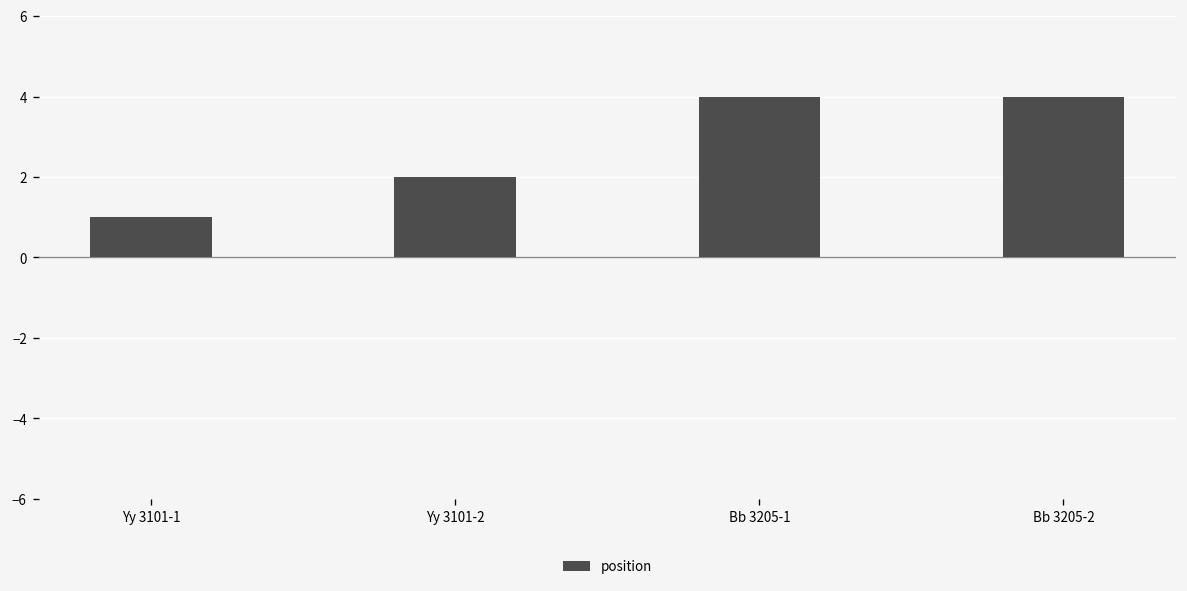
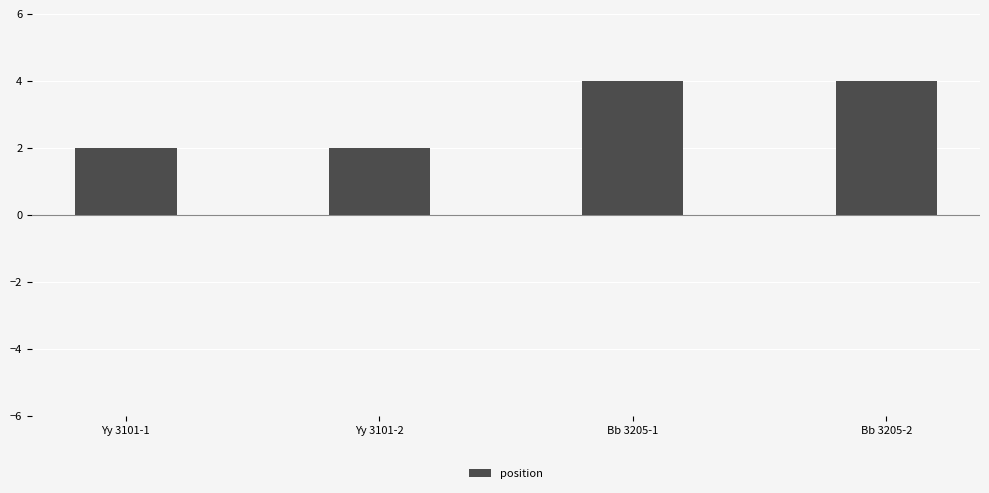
Yy 3101-1: 1 -> 2
